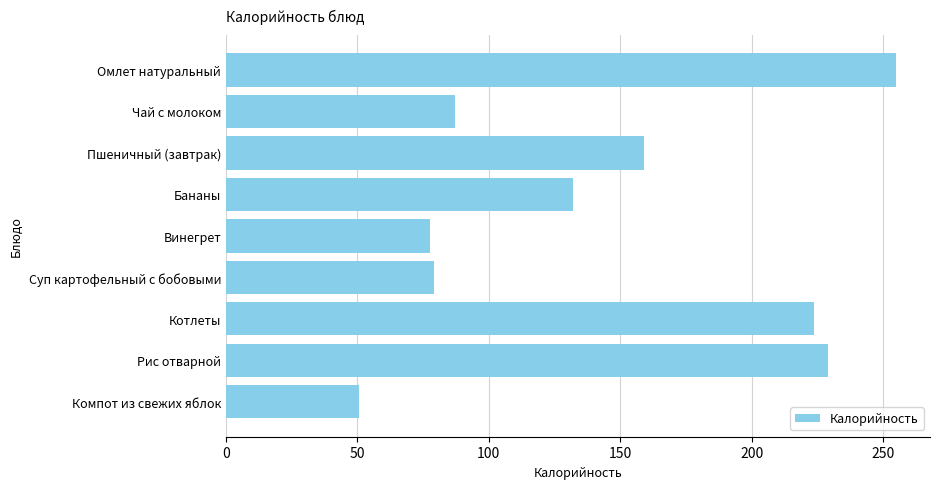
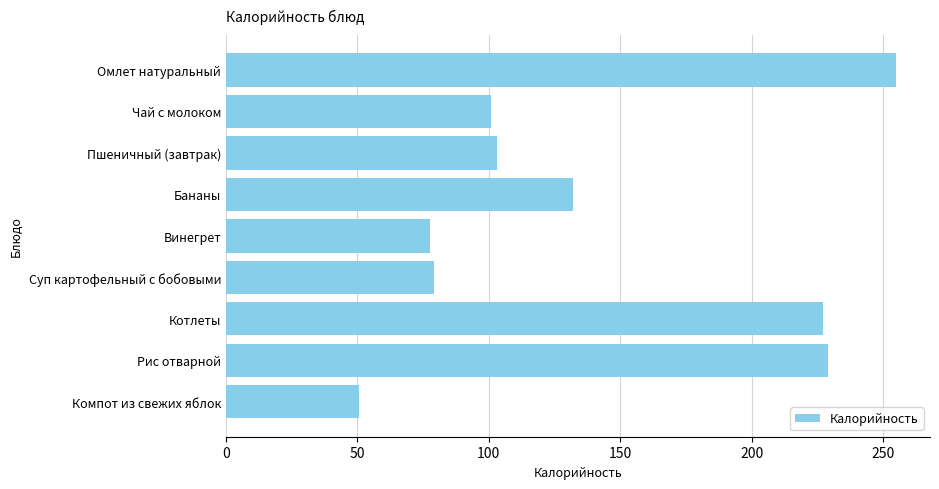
Чай с молоком: 87 -> 101
Пшеничный (завтрак): 159 -> 103
Котлеты: 224 -> 227
